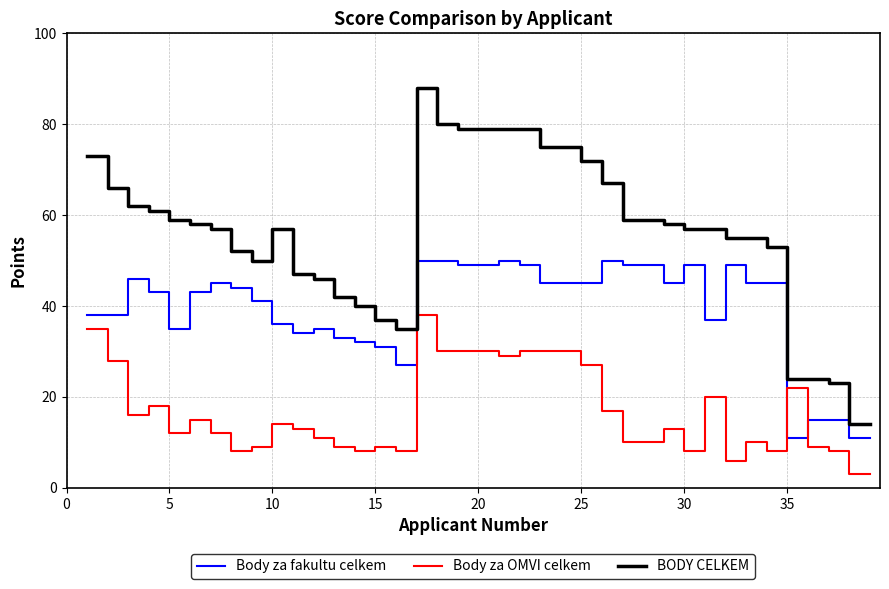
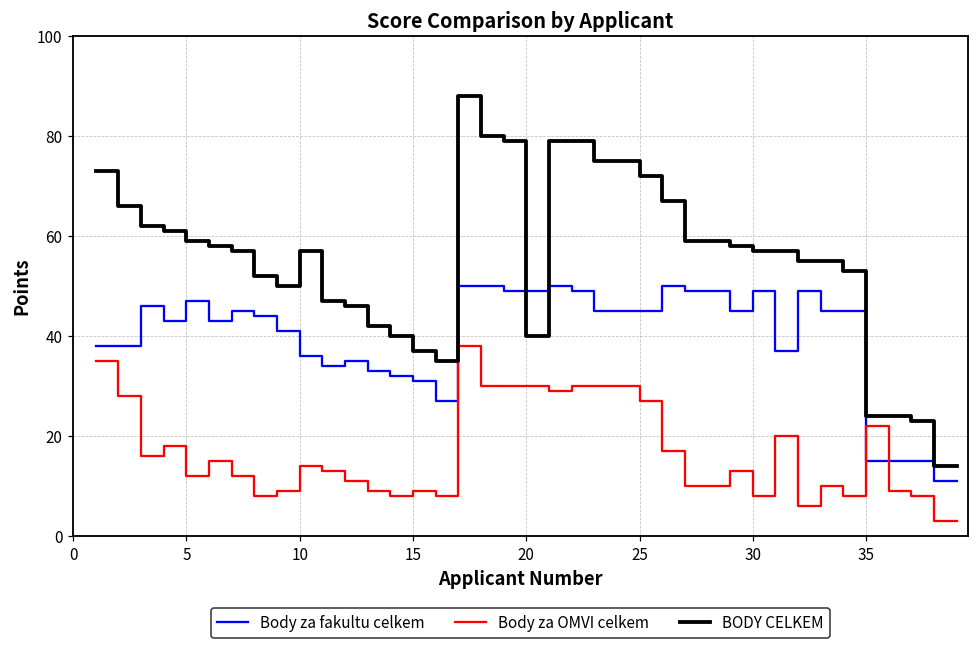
Body za fakultu celkem, 5: 35 -> 47
BODY CELKEM, 20: 79 -> 40
Body za fakultu celkem, 35: 11 -> 15
